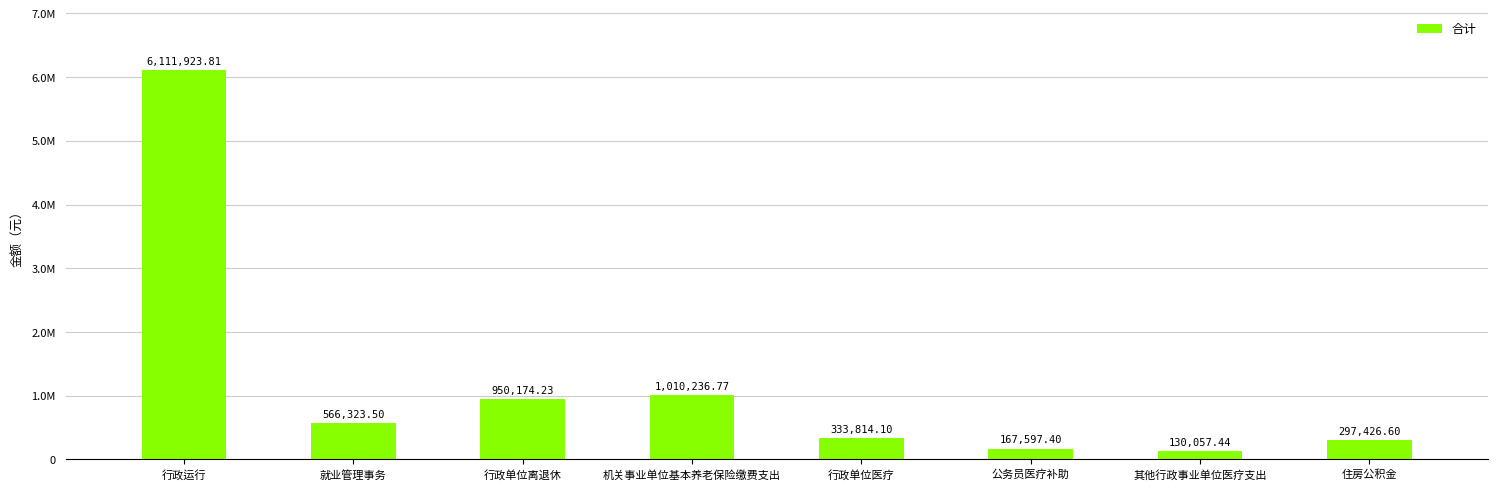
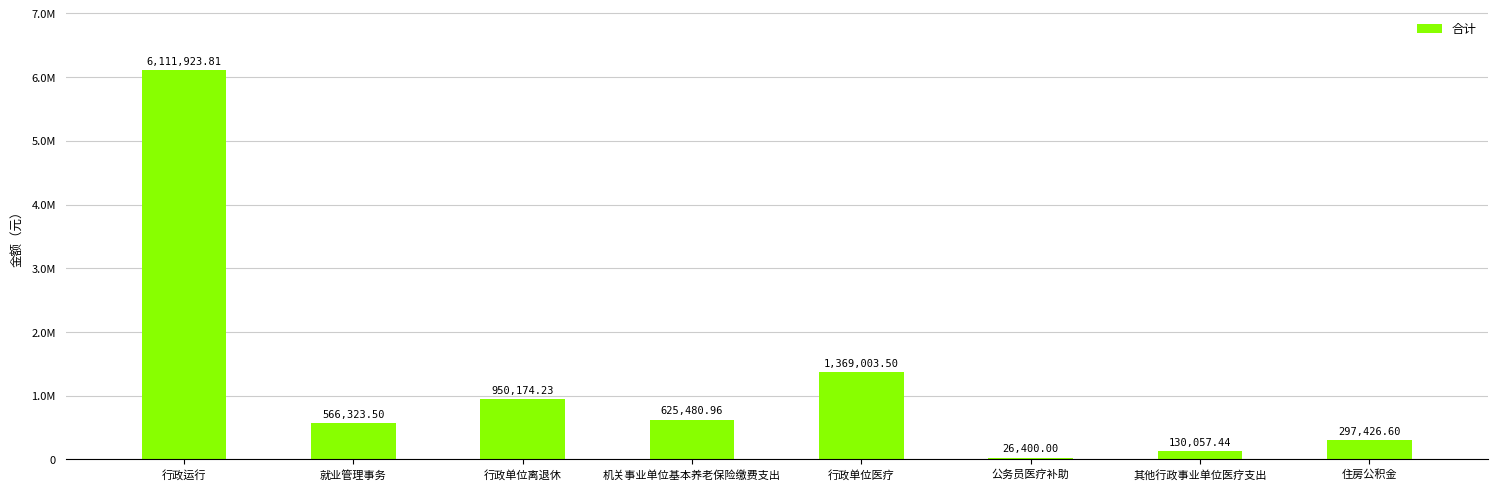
机关事业单位基本养老保险缴费支出: 1,010,236.77 -> 625,480.96
行政单位医疗: 333,814.10 -> 1,369,003.50
公务员医疗补助: 167,597.40 -> 26,400.00
